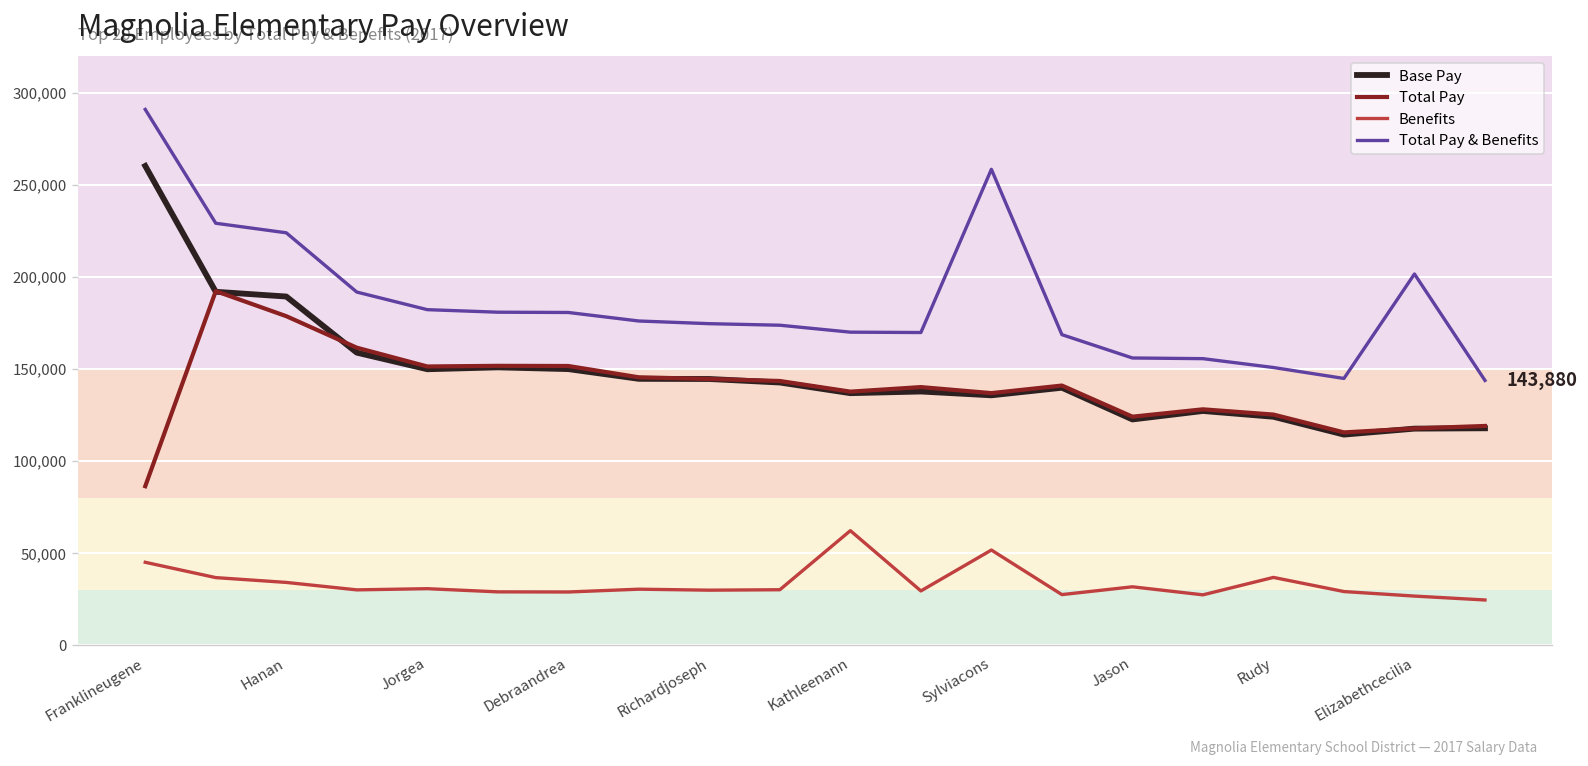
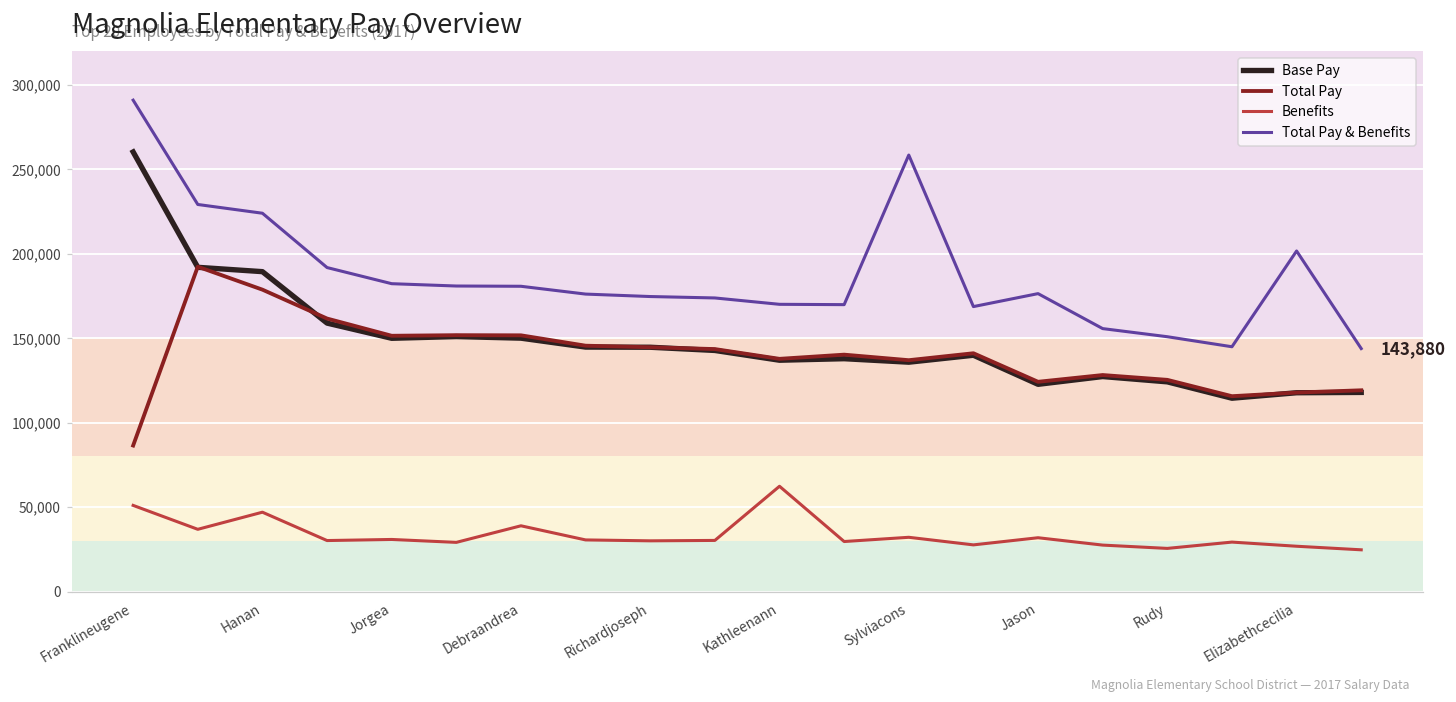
Benefits, Franklineugene: 45,000 -> 51,000
Benefits, Hanan: 34,000 -> 47,000
Benefits, Debraandrea: 29,000 -> 39,000
Benefits, Sylviacons: 52,000 -> 32,000
Total Pay & Benefits, Jason: 156,000 -> 176,000
Benefits, Rudy: 37,000 -> 26,000
